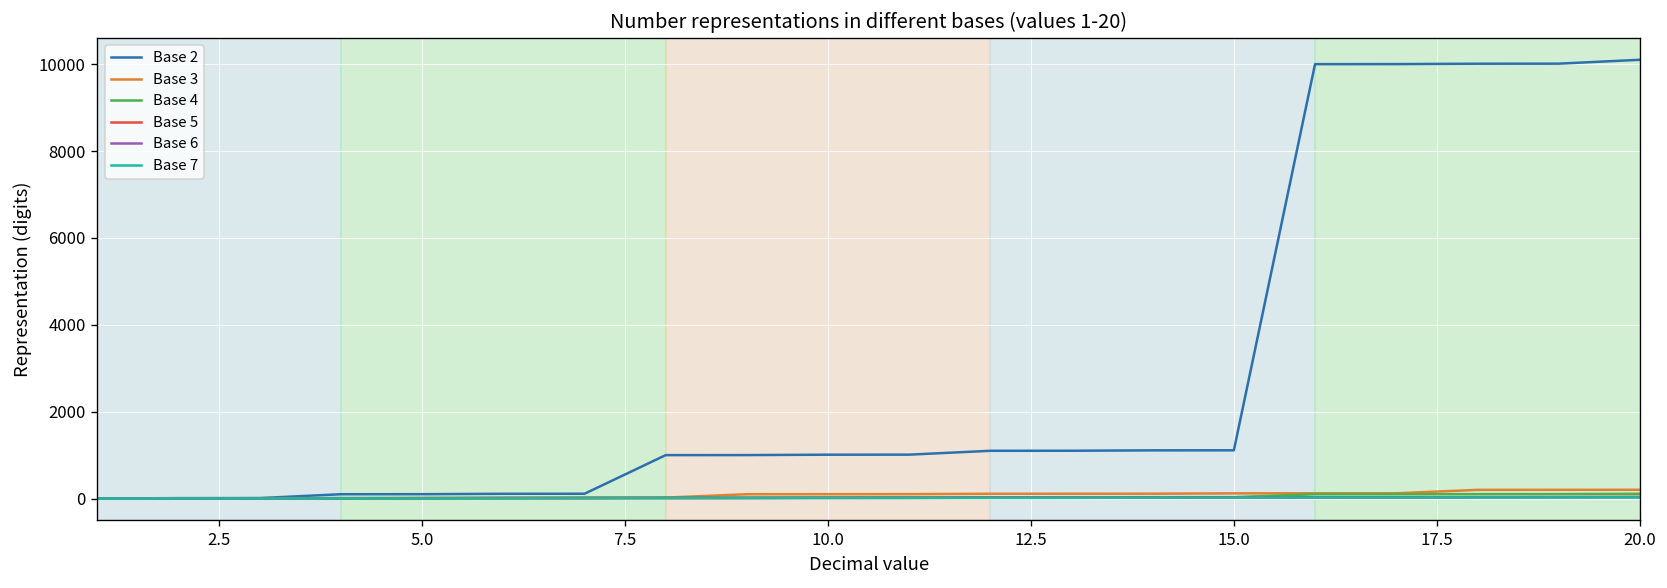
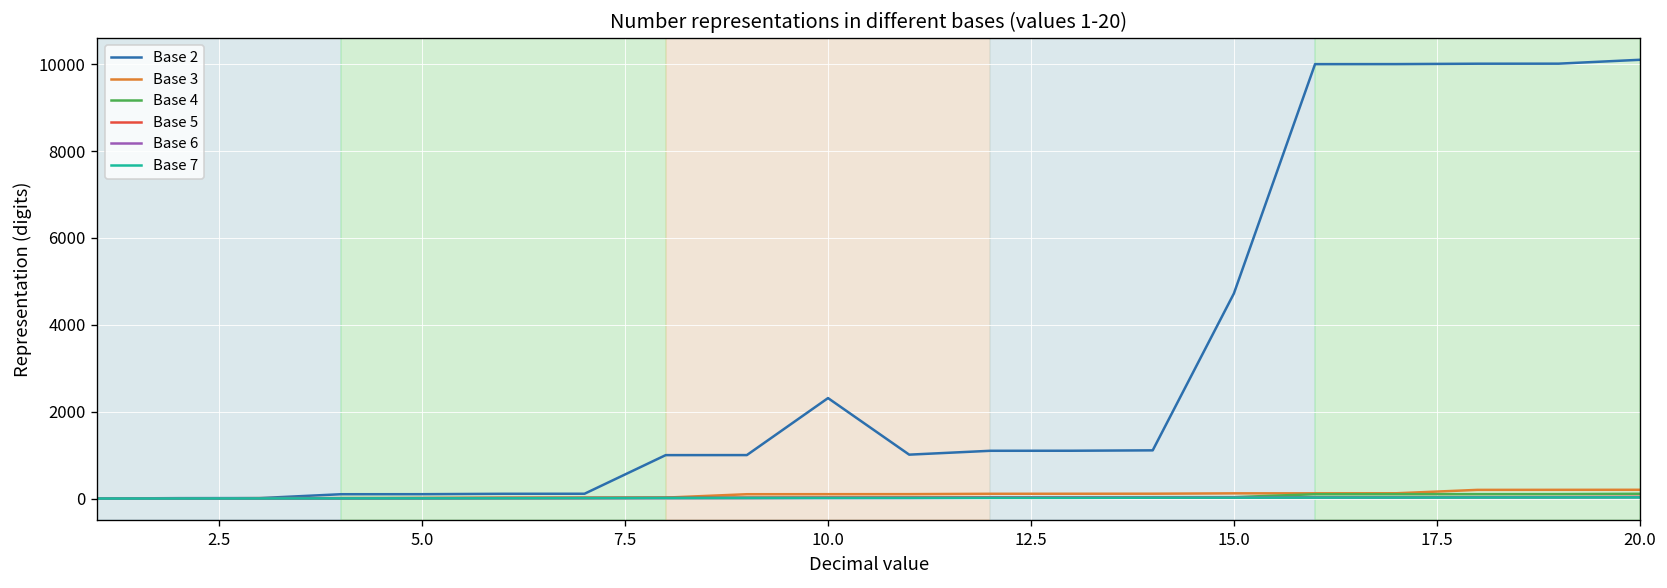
Base 2, 10.0: 1000 -> 2300
Base 2, 15.0: 1100 -> 4700
